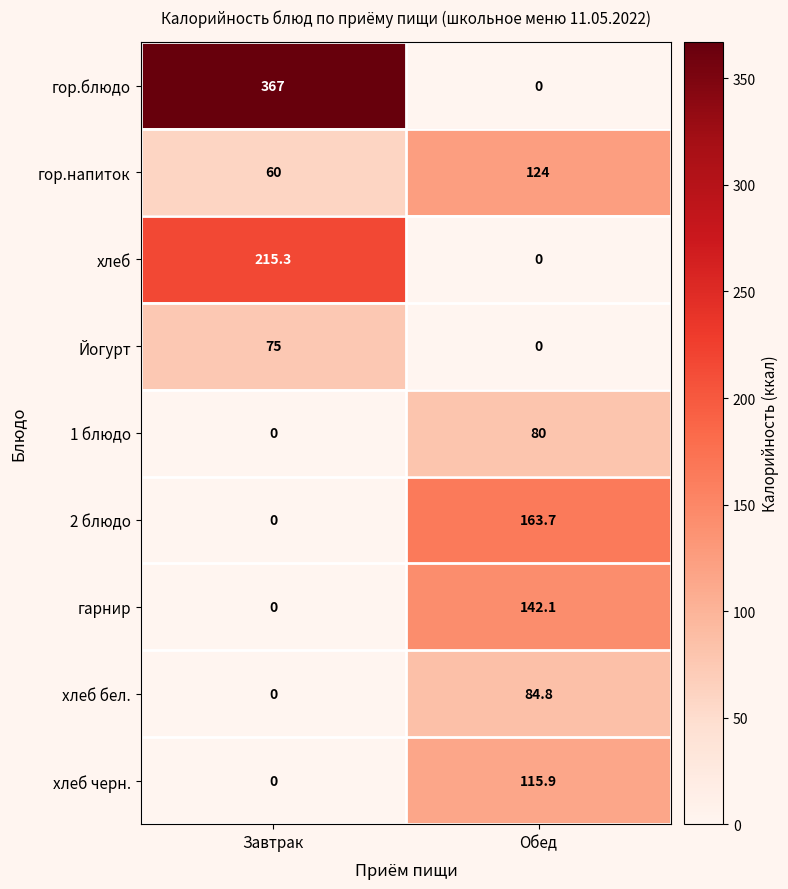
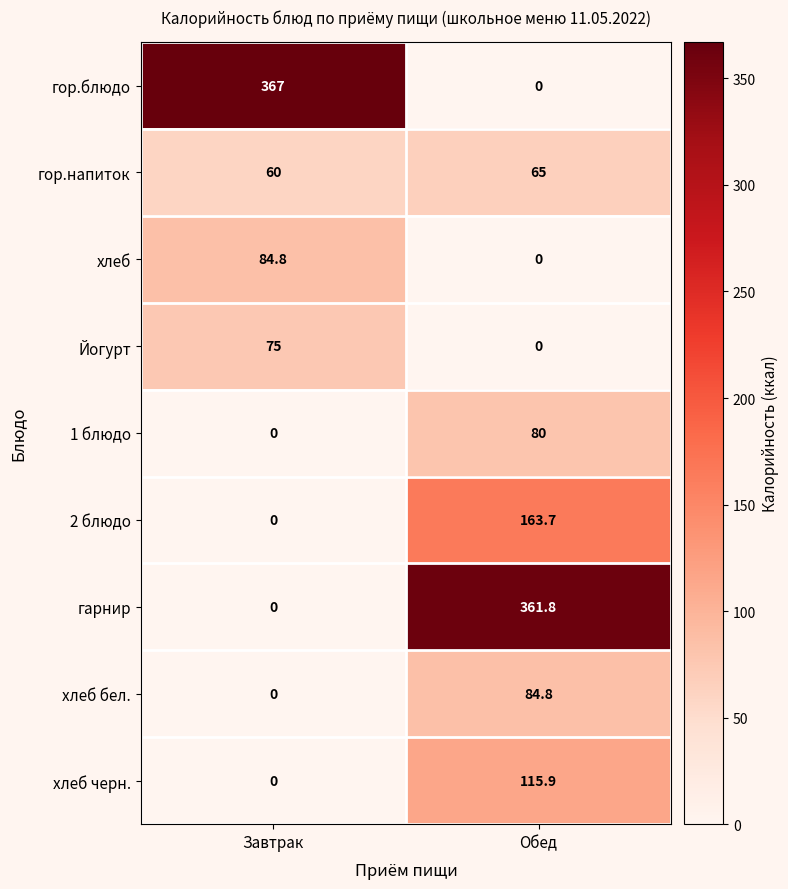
гор.напиток, Обед: 124 -> 65
хлеб, Завтрак: 215.3 -> 84.8
гарнир, Обед: 142.1 -> 361.8
